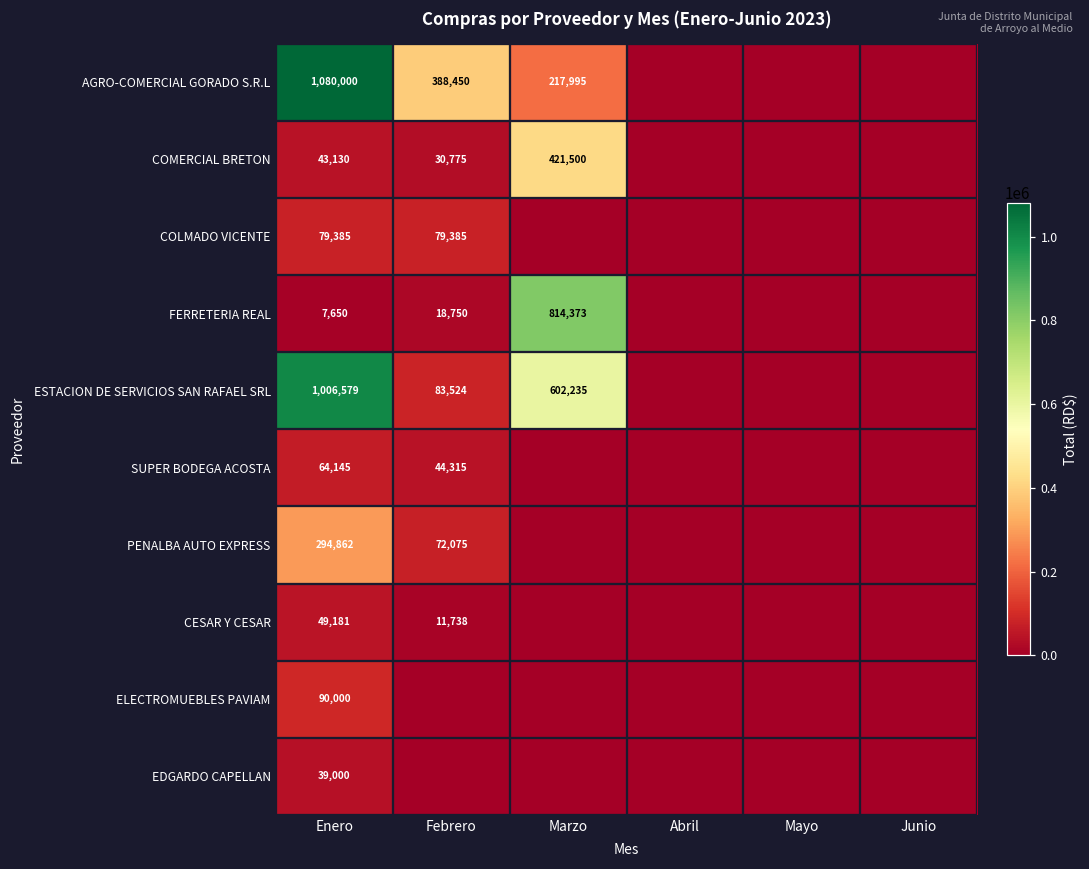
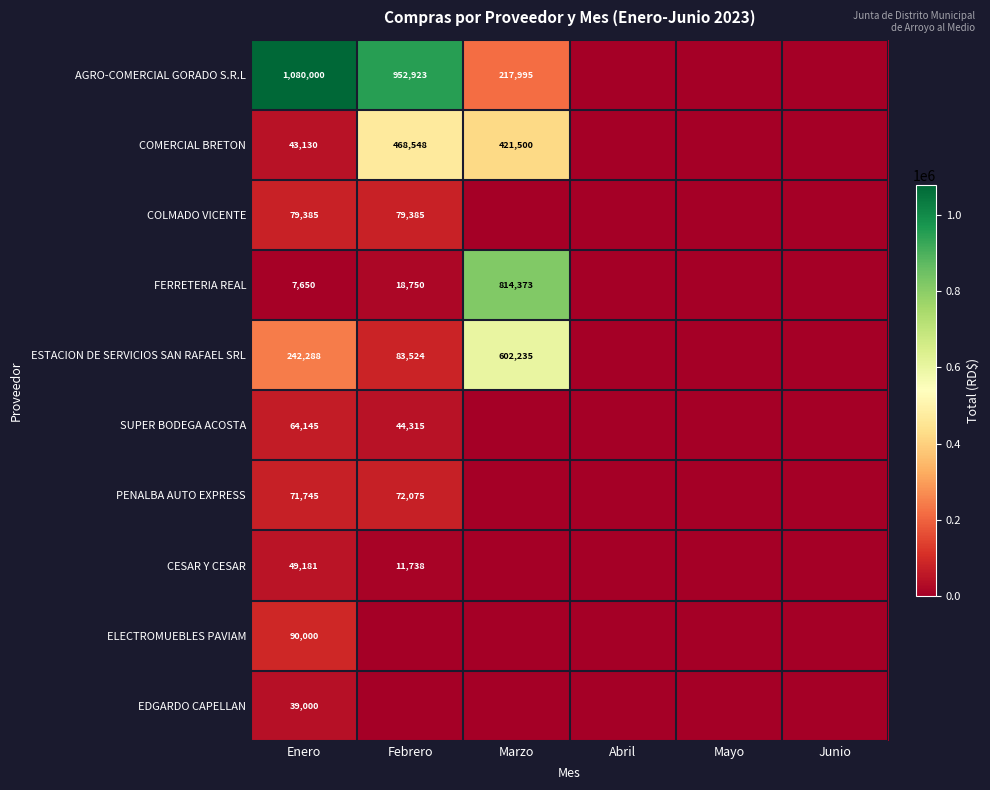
AGRO-COMERCIAL GORADO S.R.L, Febrero: 388,450 -> 952,923
COMERCIAL BRETON, Febrero: 30,775 -> 468,548
ESTACION DE SERVICIOS SAN RAFAEL SRL, Enero: 1,006,579 -> 242,288
PENALBA AUTO EXPRESS, Enero: 294,862 -> 71,745
